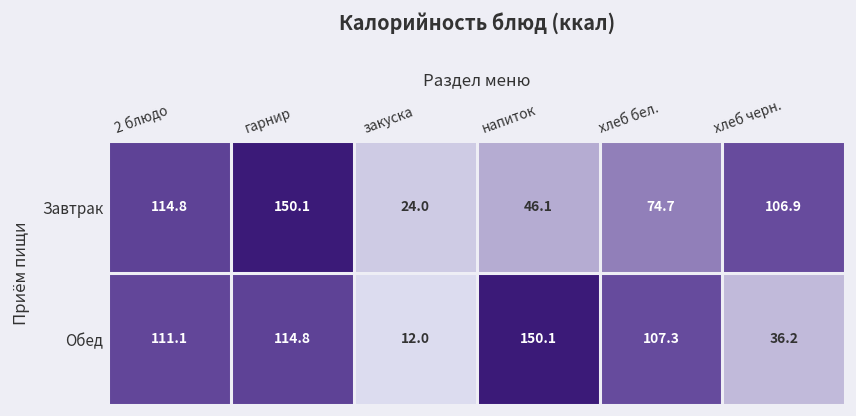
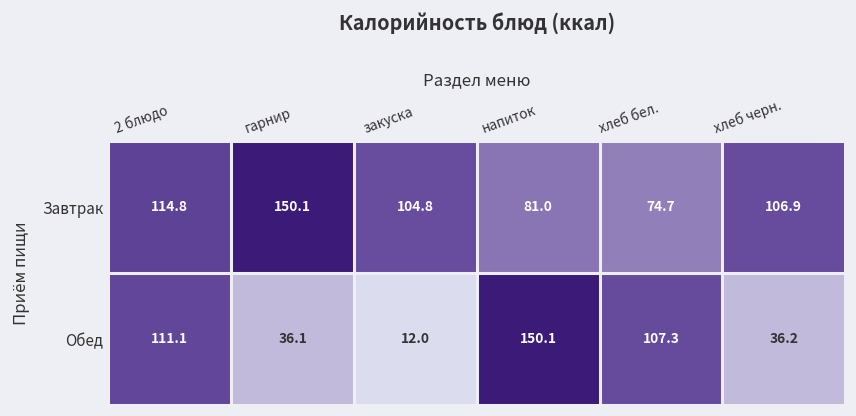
Завтрак, закуска: 24.0 -> 104.8
Завтрак, напиток: 46.1 -> 81.0
Обед, гарнир: 114.8 -> 36.1
